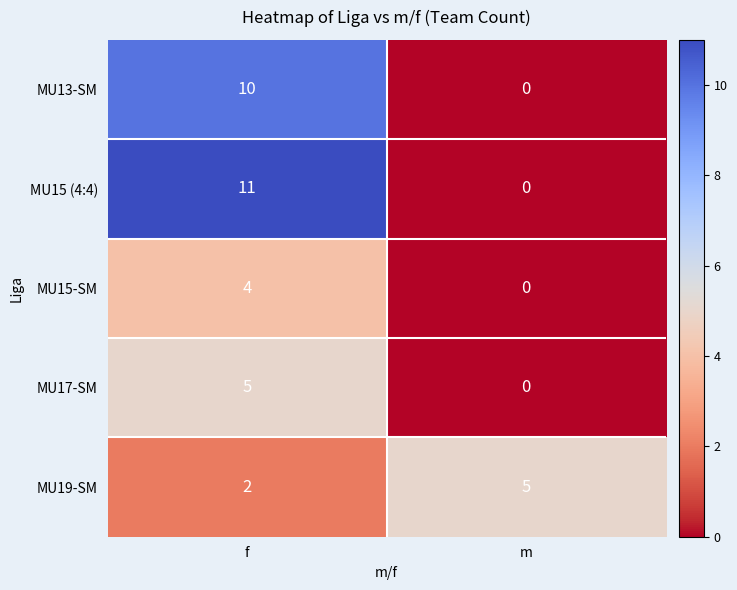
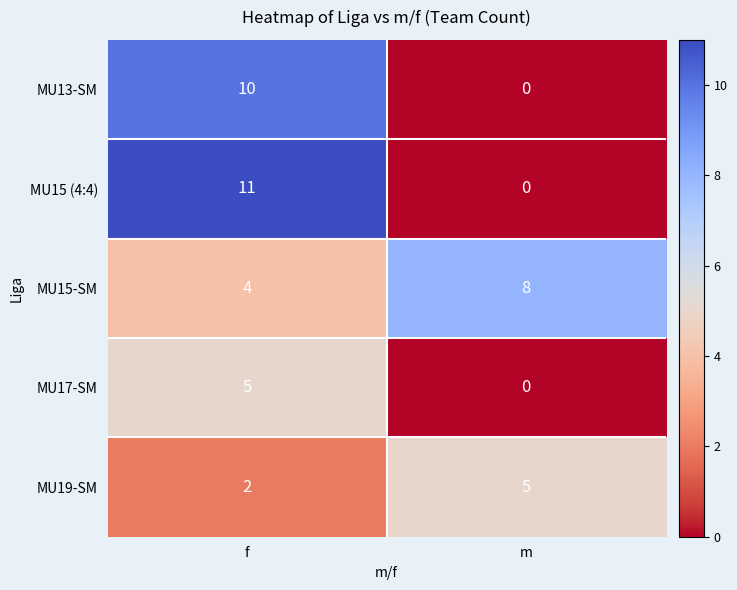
MU15-SM, m: 0 -> 8
